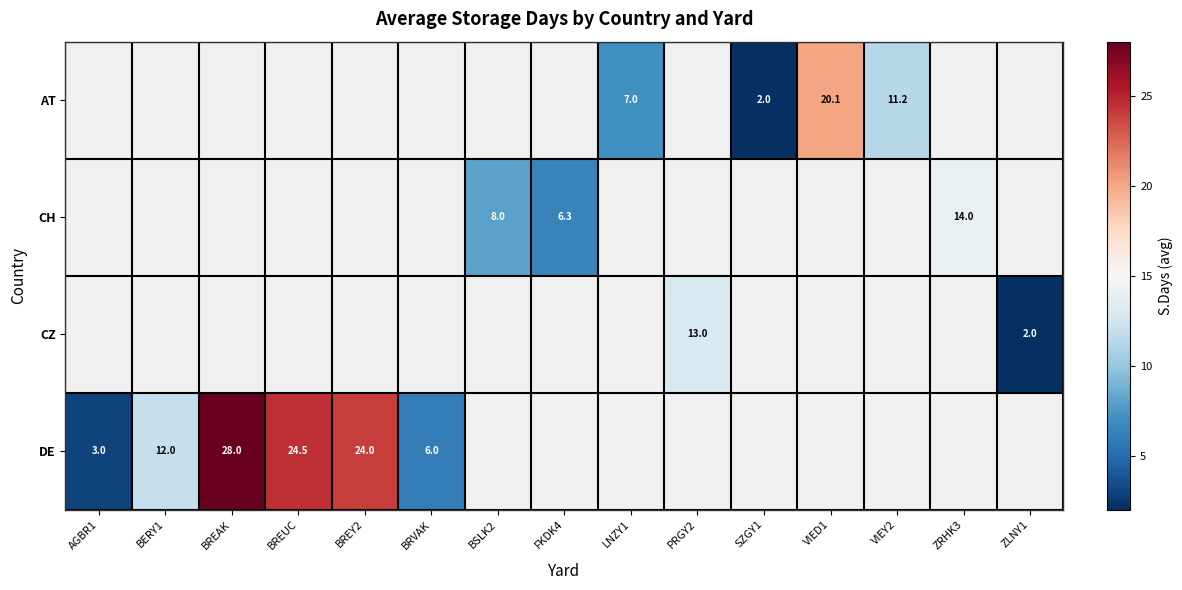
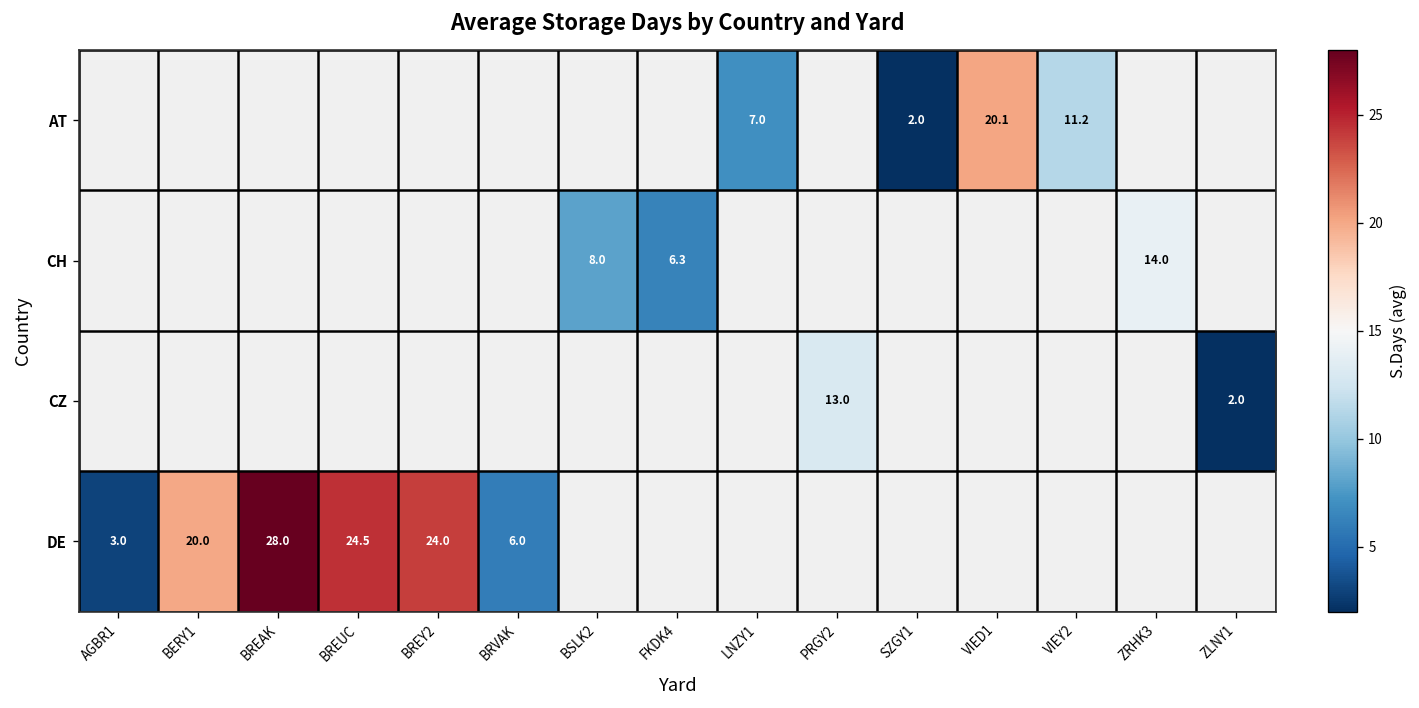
DE, BERY1: 12.0 -> 20.0
